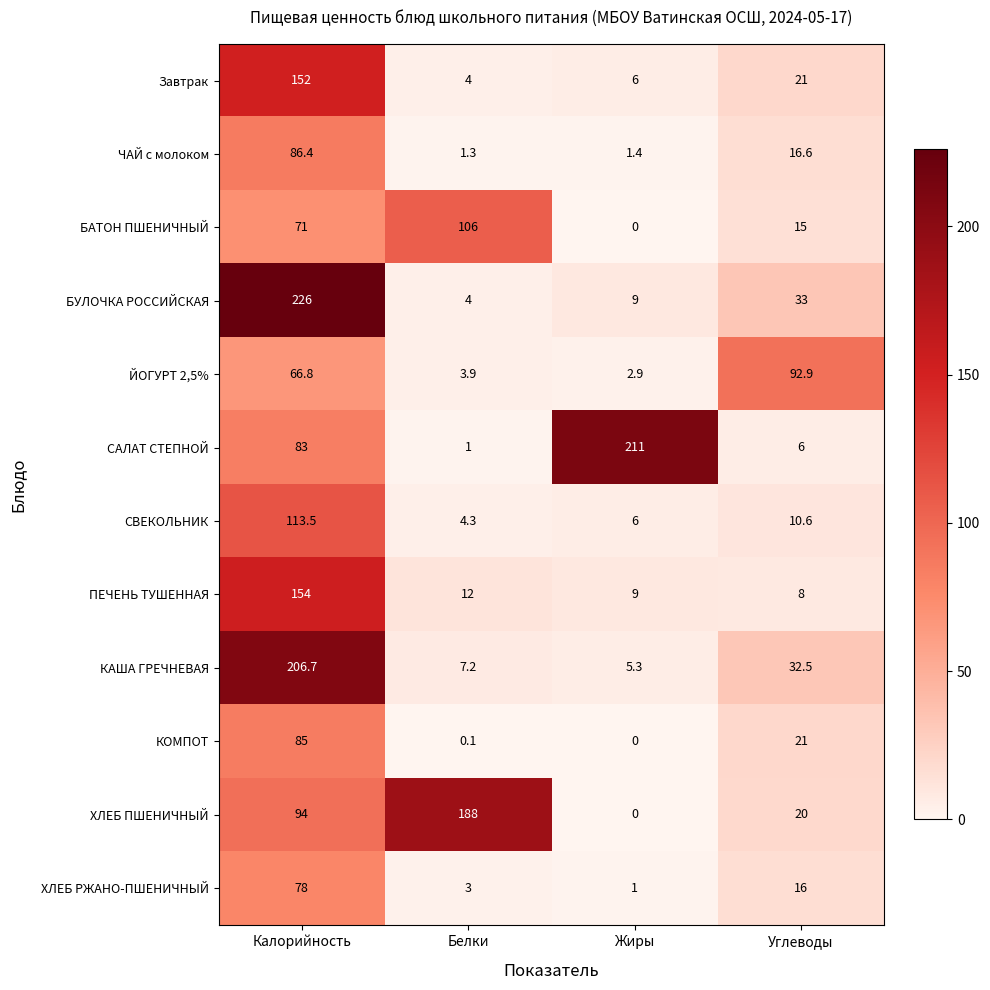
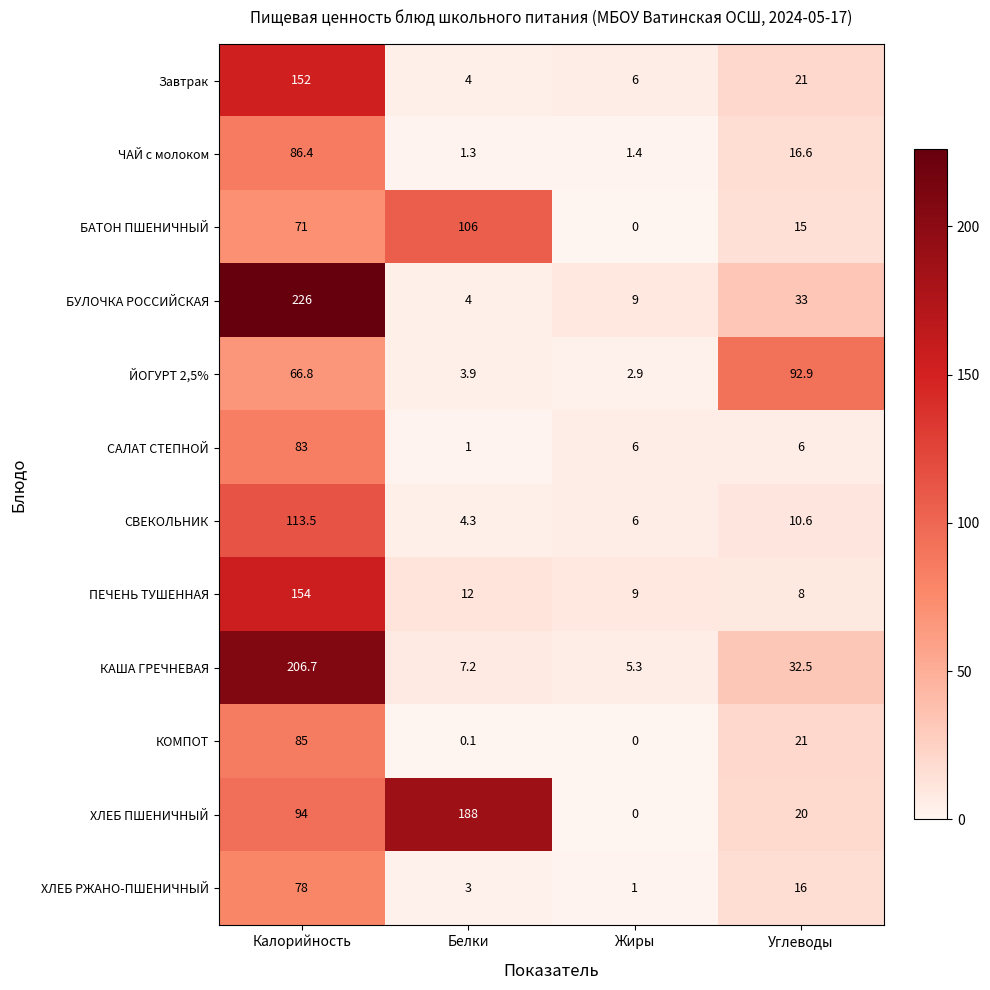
САЛАТ СТЕПНОЙ, Жиры: 211 -> 6
